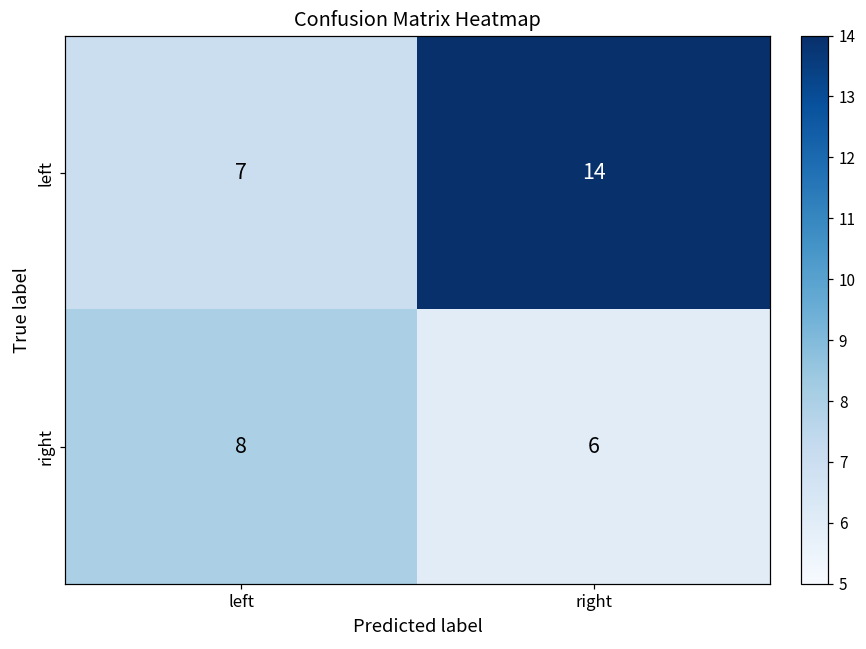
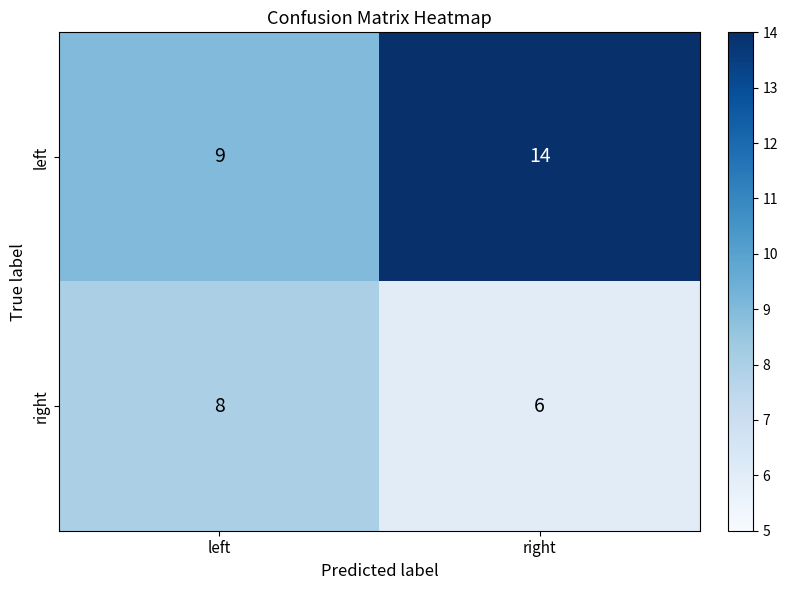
left, left: 7 -> 9
